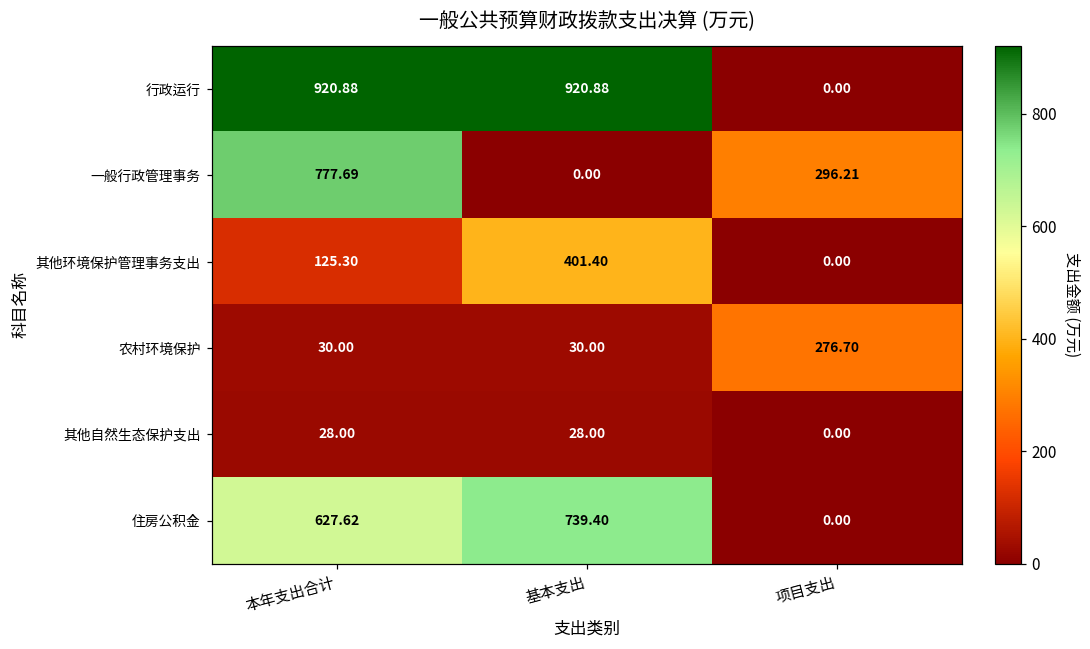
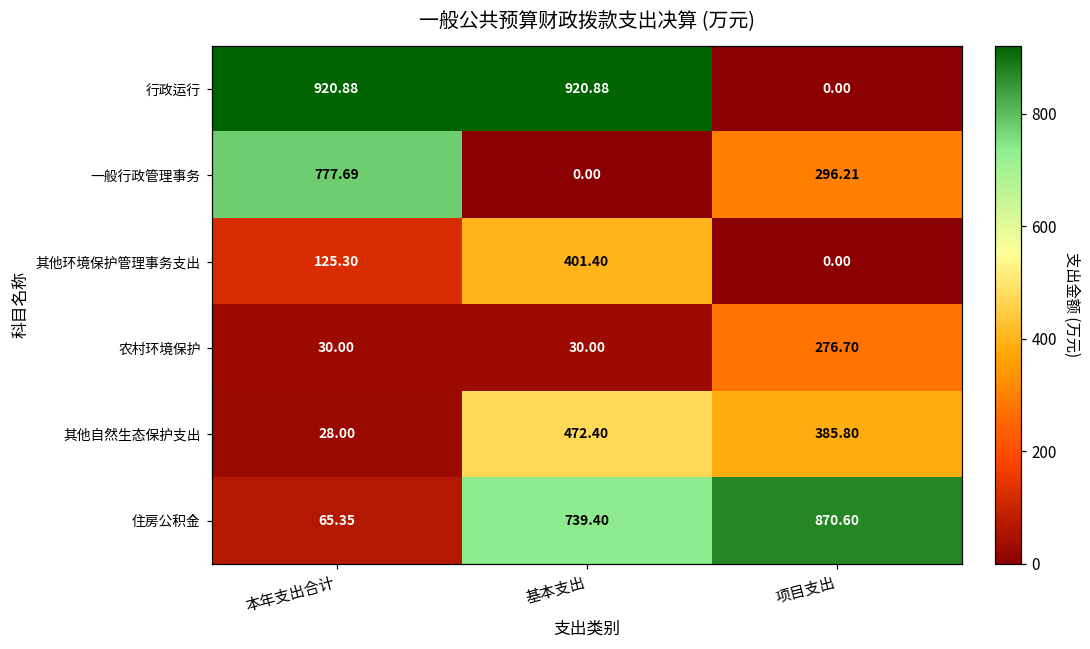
其他自然生态保护支出, 基本支出: 28.00 -> 472.40
其他自然生态保护支出, 项目支出: 0.00 -> 385.80
住房公积金, 本年支出合计: 627.62 -> 65.35
住房公积金, 项目支出: 0.00 -> 870.60
